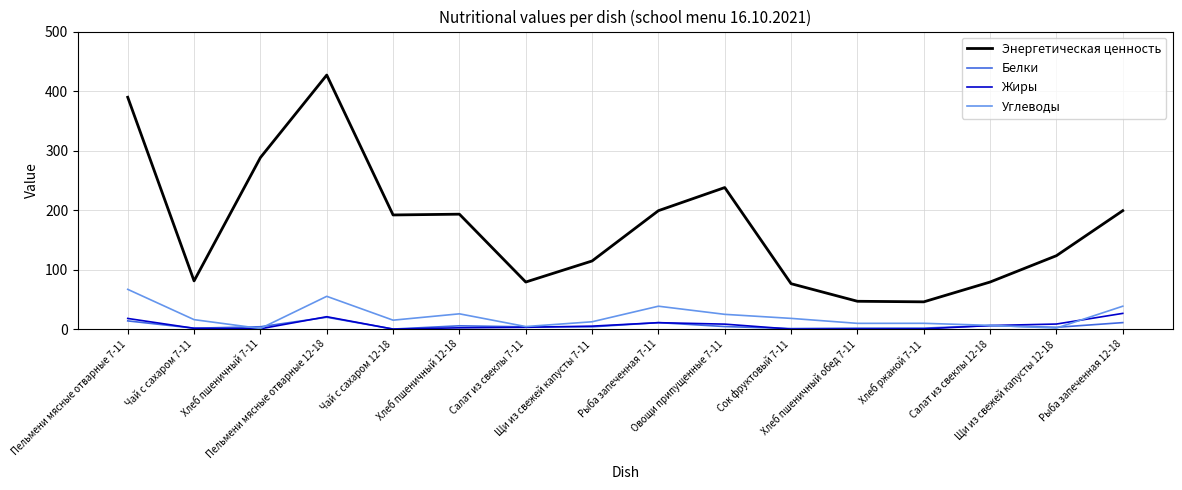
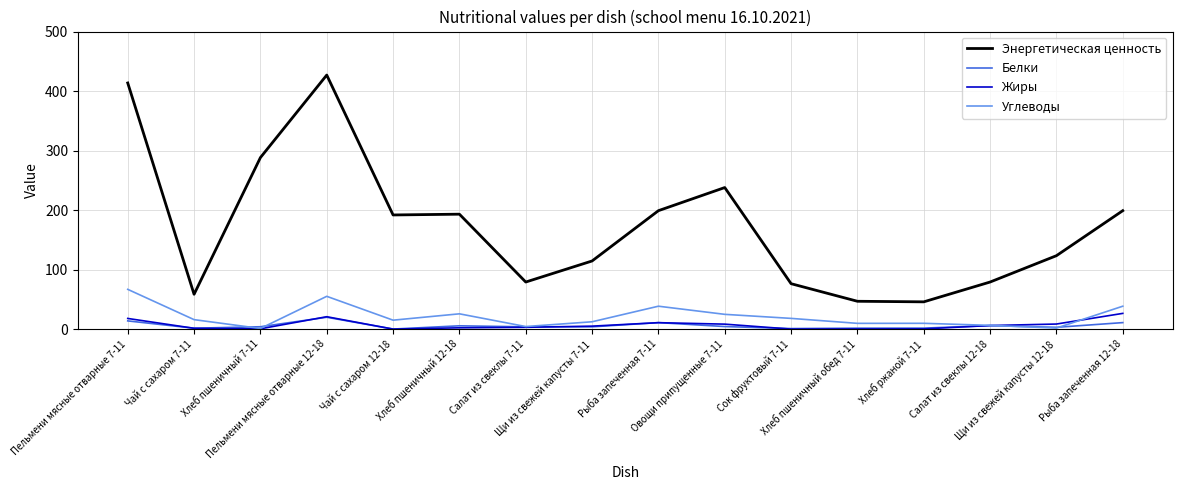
Энергетическая ценность, Пельмени мясные отварные 7-11: 390 -> 410
Энергетическая ценность, Чай с сахаром 7-11: 80 -> 60
